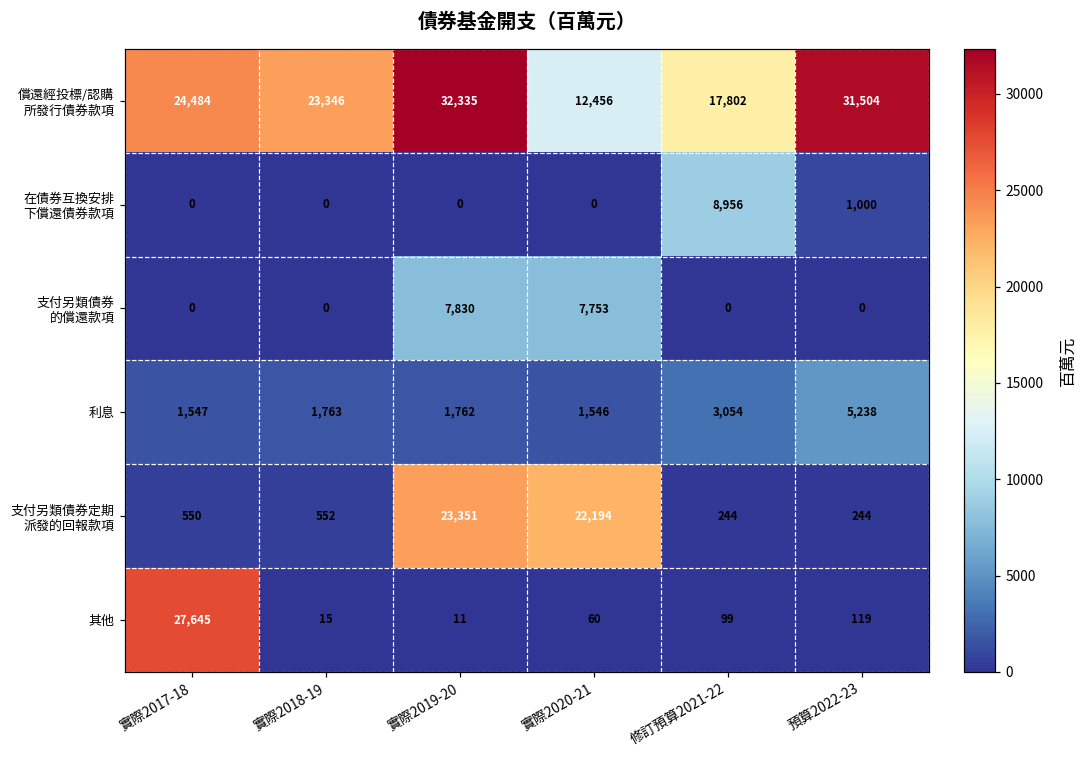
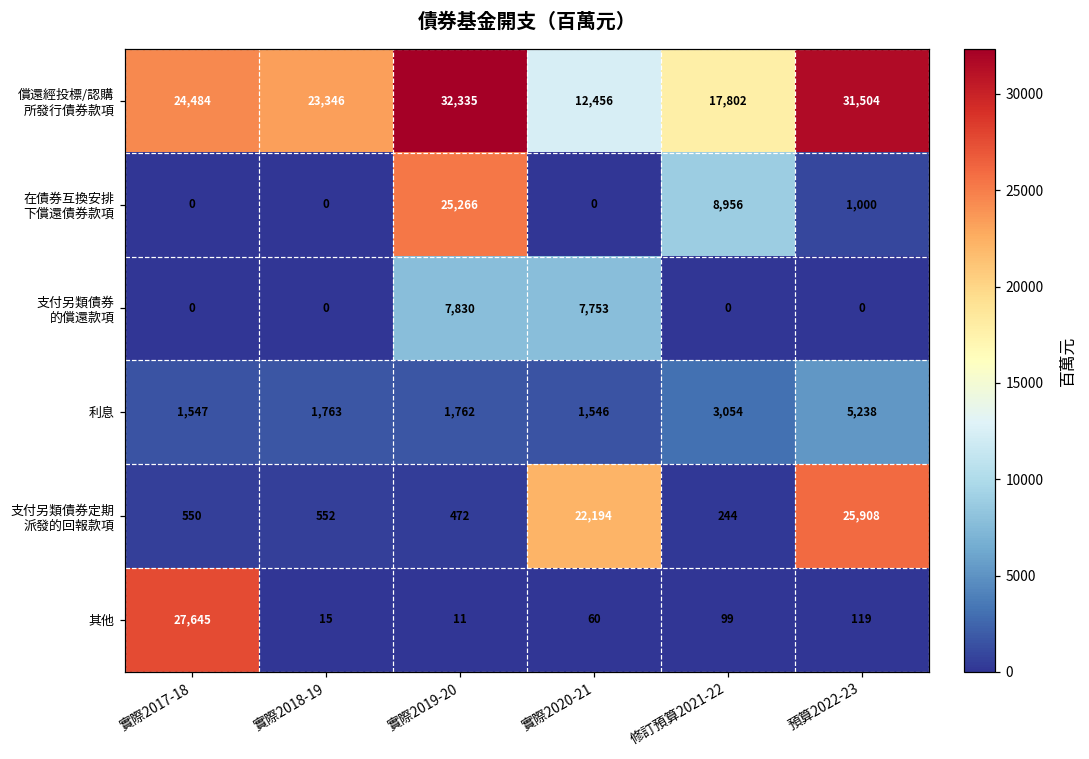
在債券互換安排 下償還債券款項, 實際2019-20: 0 -> 25,266
支付另類債券定期 派發的回報款項, 實際2019-20: 23,351 -> 472
支付另類債券定期 派發的回報款項, 預算2022-23: 244 -> 25,908
